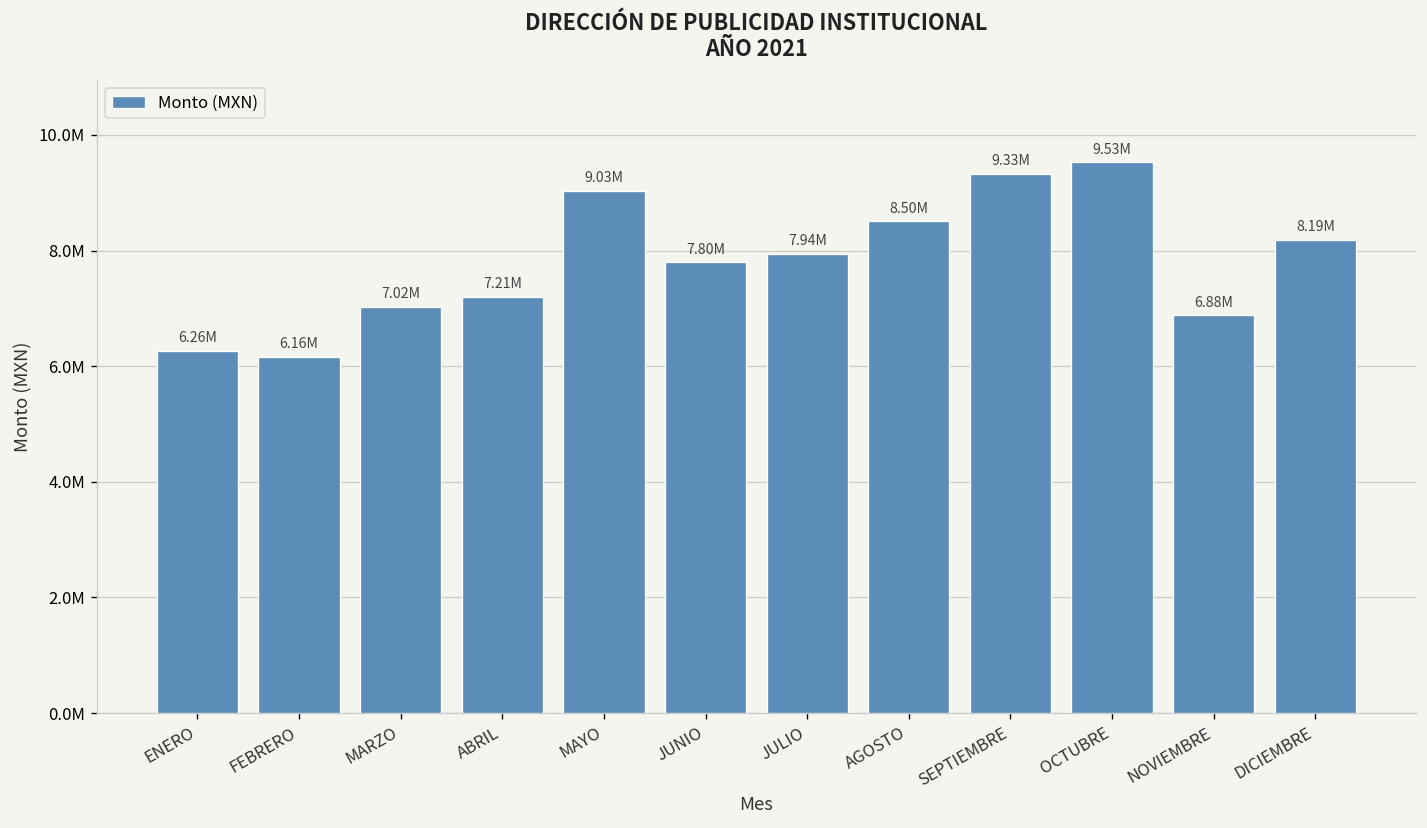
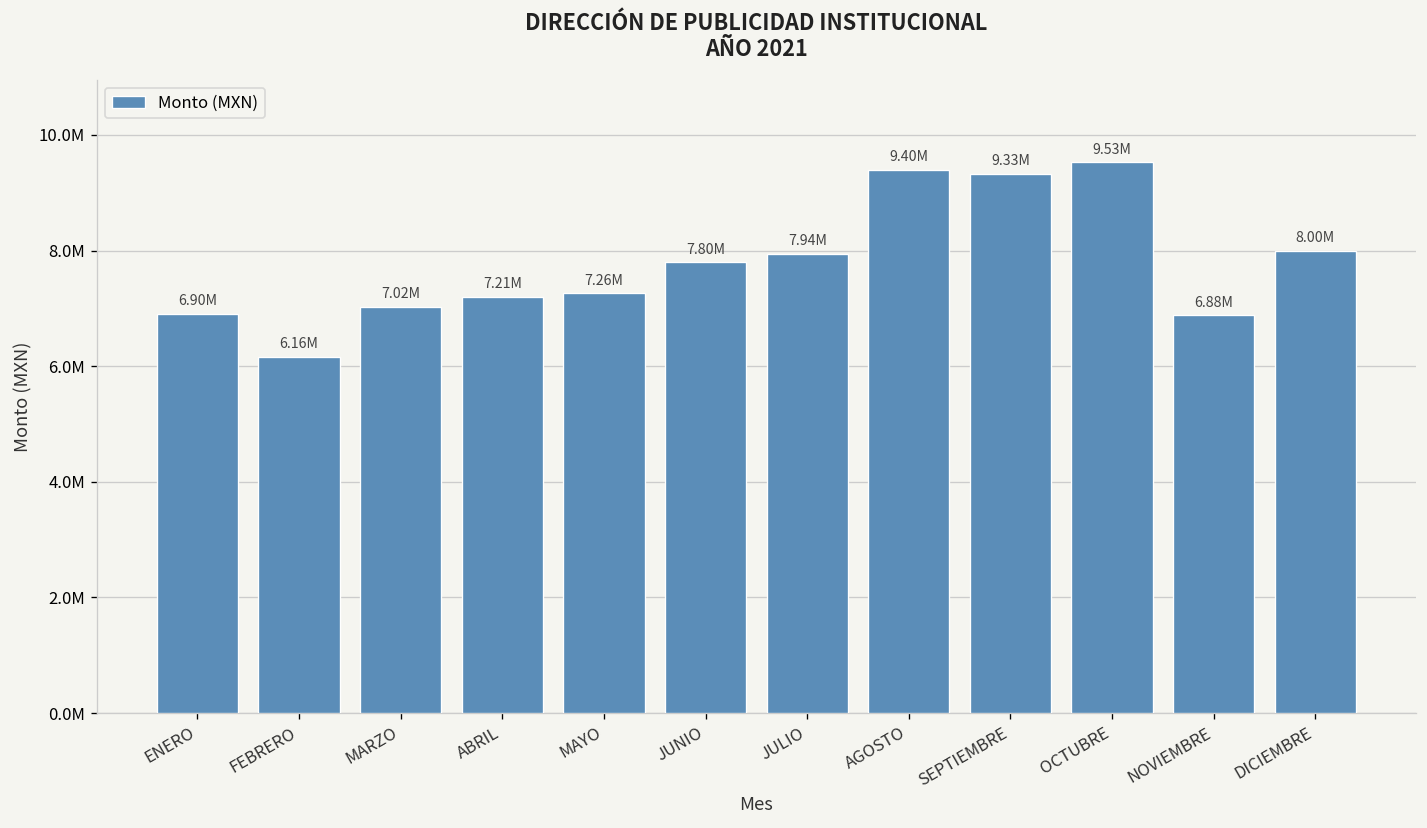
ENERO: 6.26M -> 6.90M
MAYO: 9.03M -> 7.26M
AGOSTO: 8.50M -> 9.40M
DICIEMBRE: 8.19M -> 8.00M
